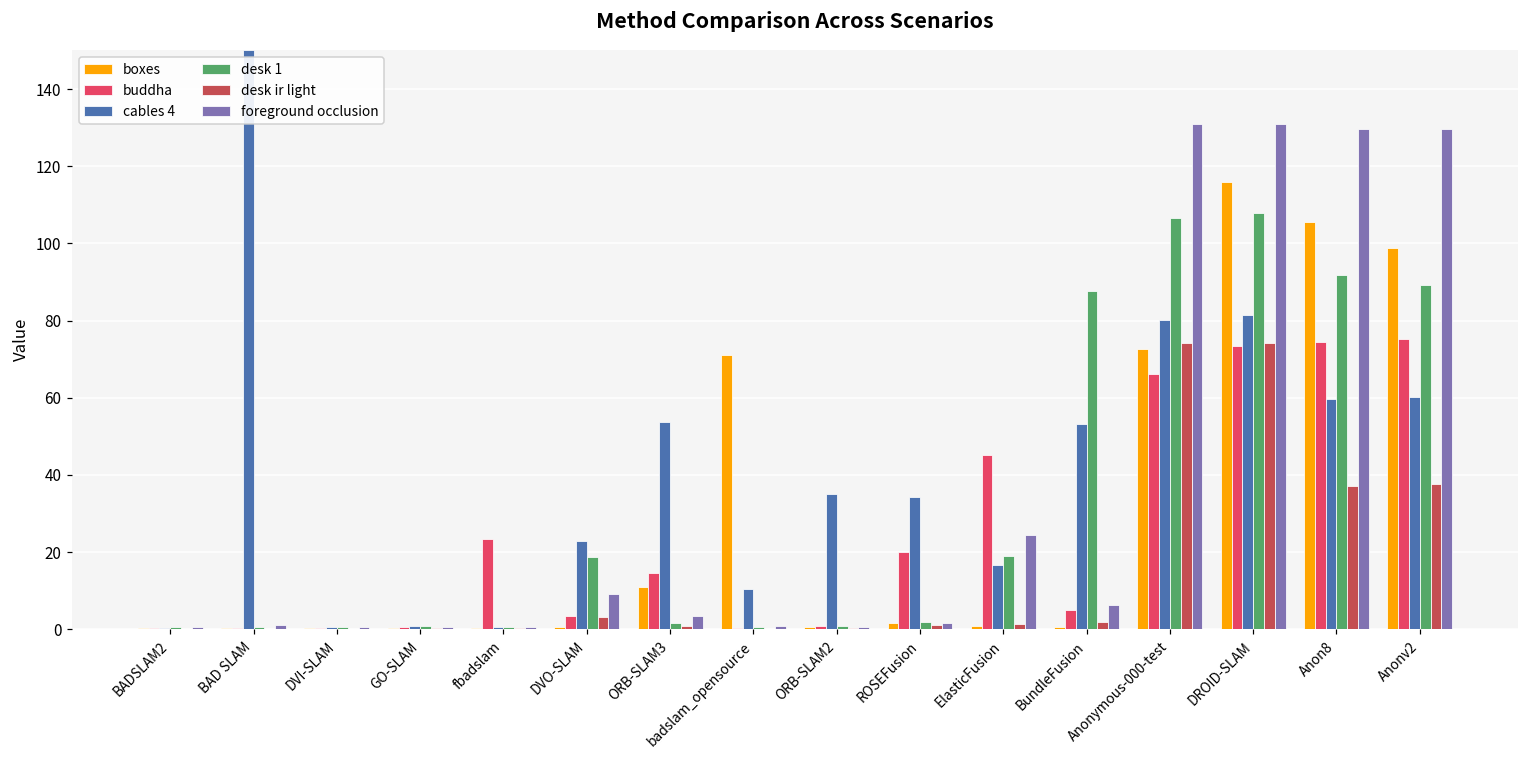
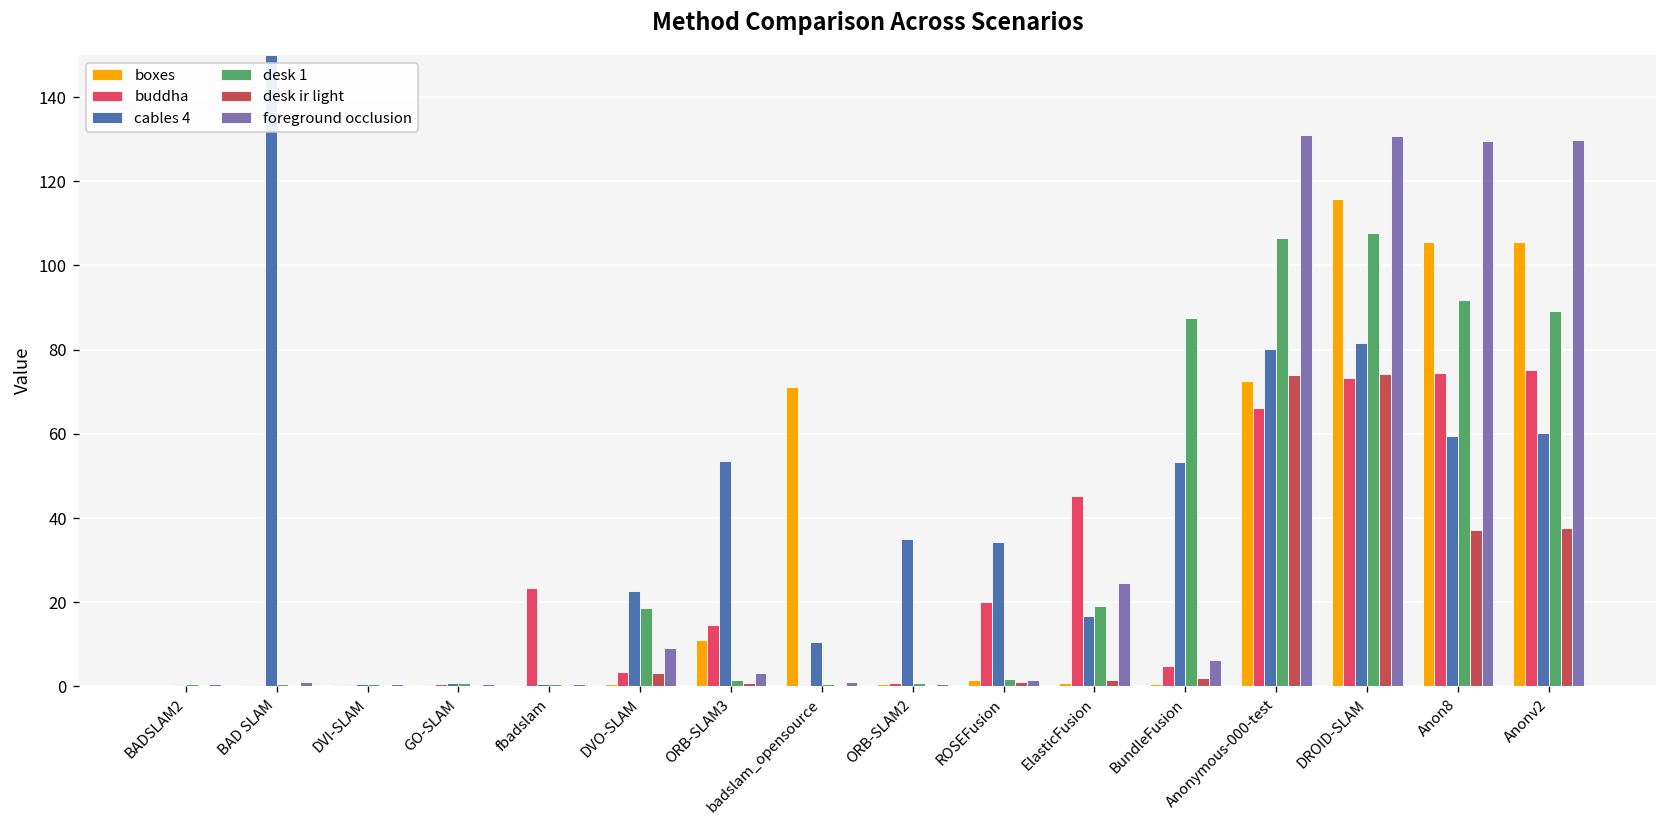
boxes, Anonv2: 99 -> 106
